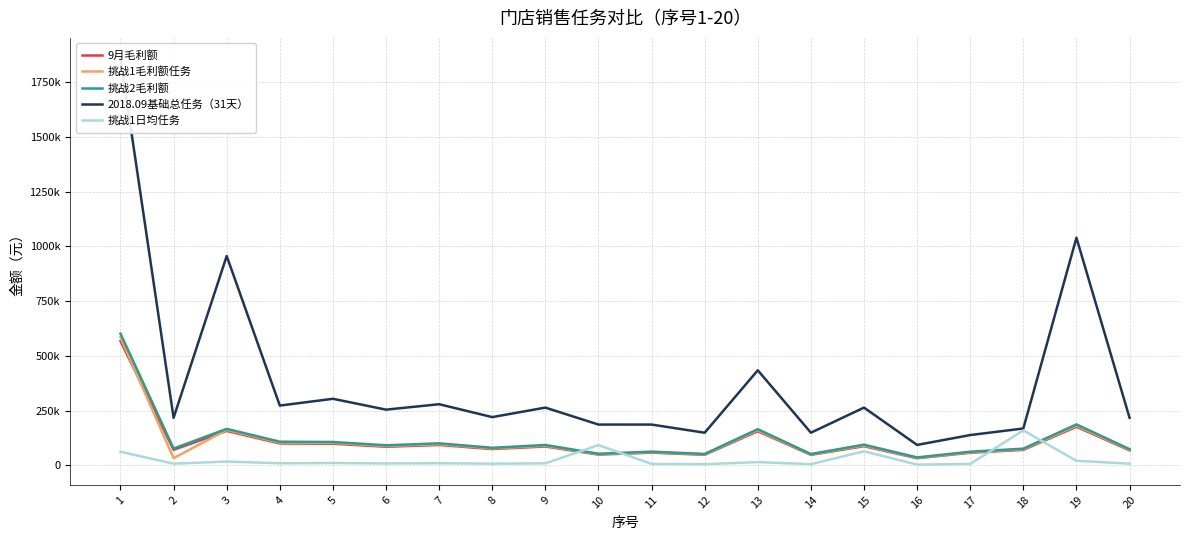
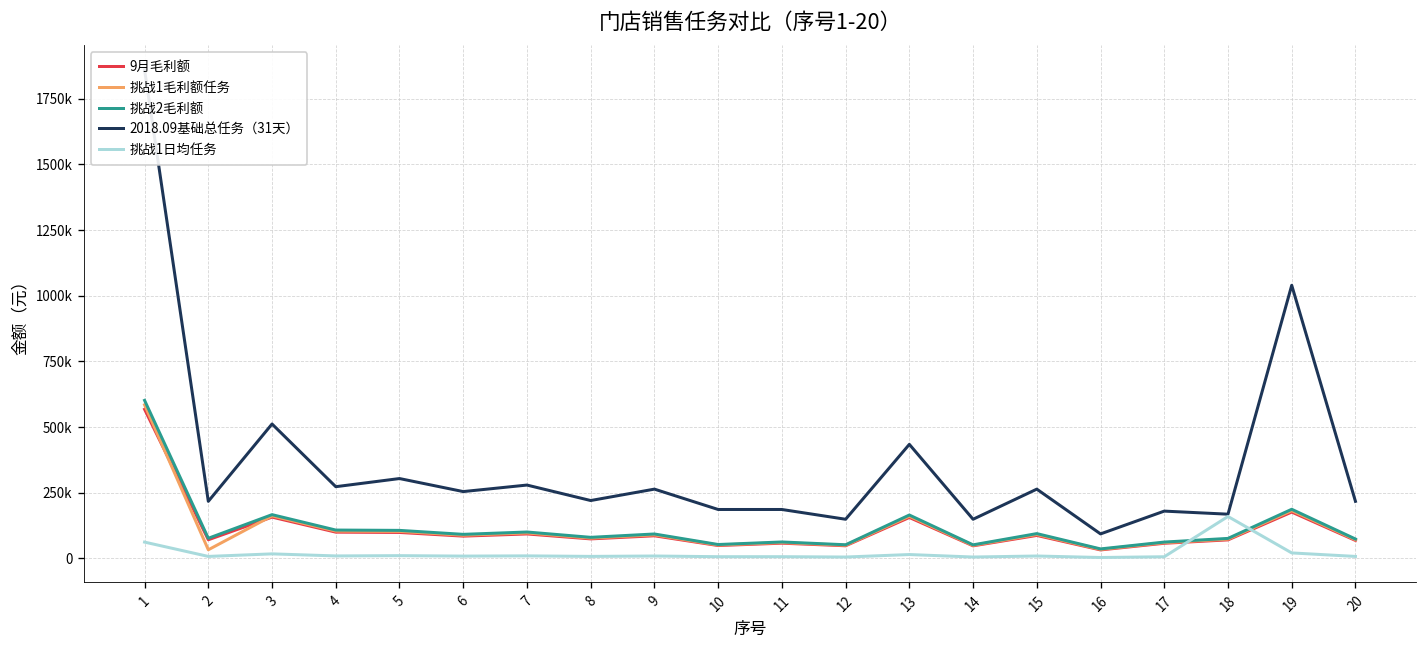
2018.09基础总任务（31天）, 3: 960000 -> 510000
挑战1日均任务, 10: 90000 -> 10000
挑战1日均任务, 15: 60000 -> 10000
2018.09基础总任务（31天）, 17: 140000 -> 180000
